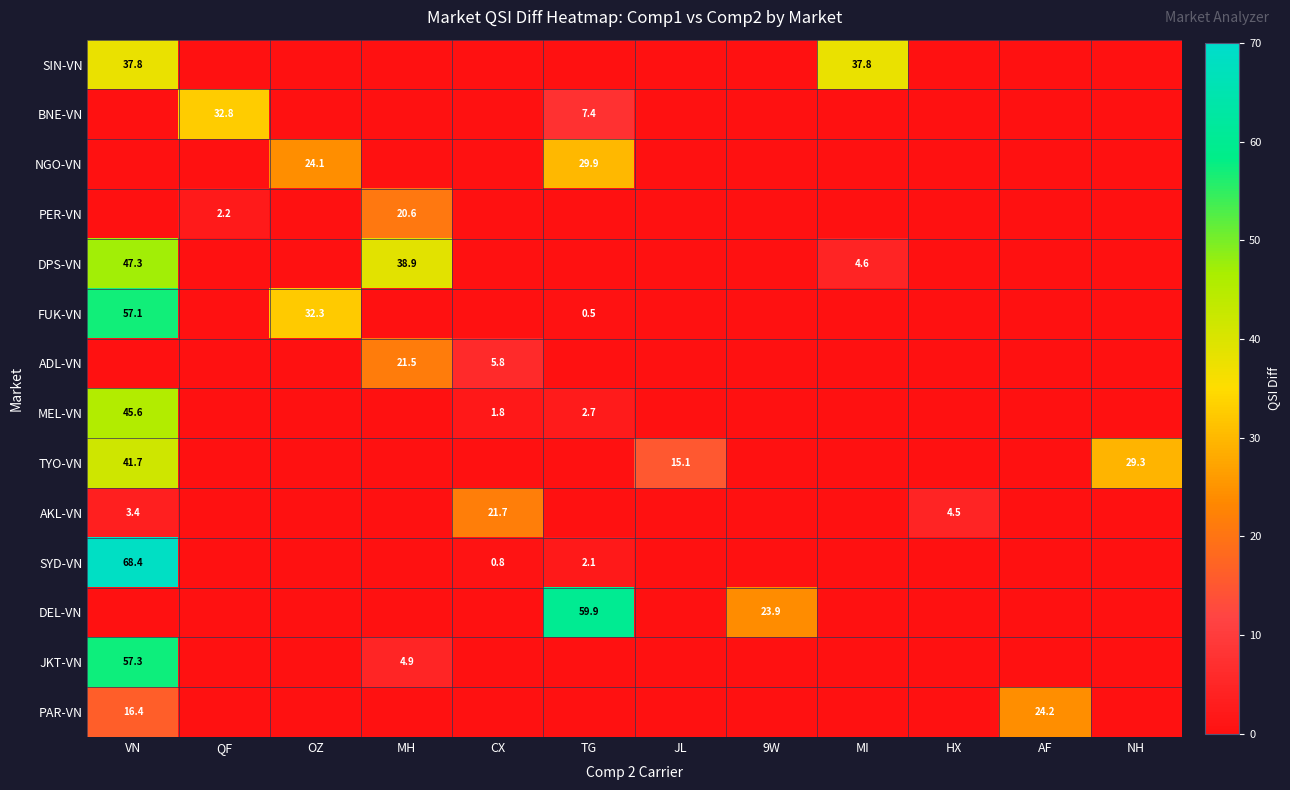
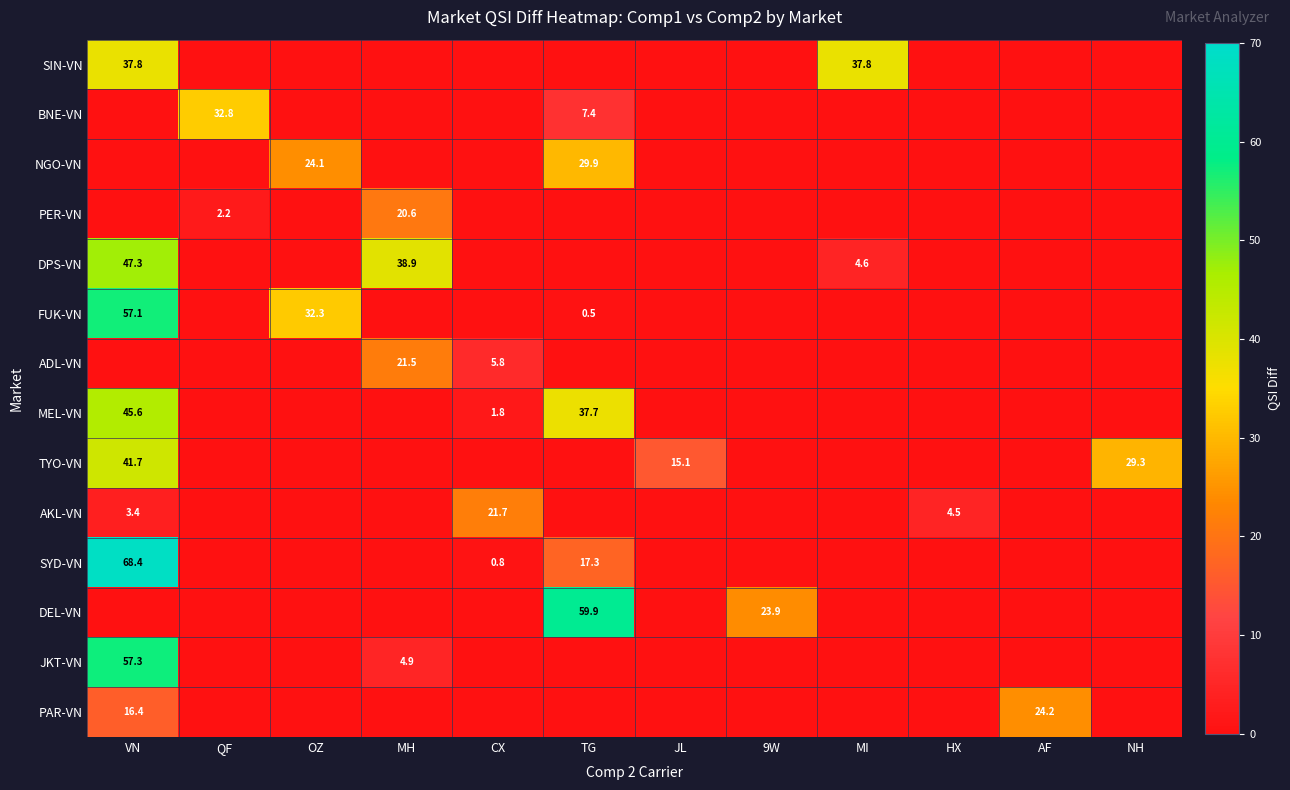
MEL-VN, TG: 2.7 -> 37.7
SYD-VN, TG: 2.1 -> 17.3
